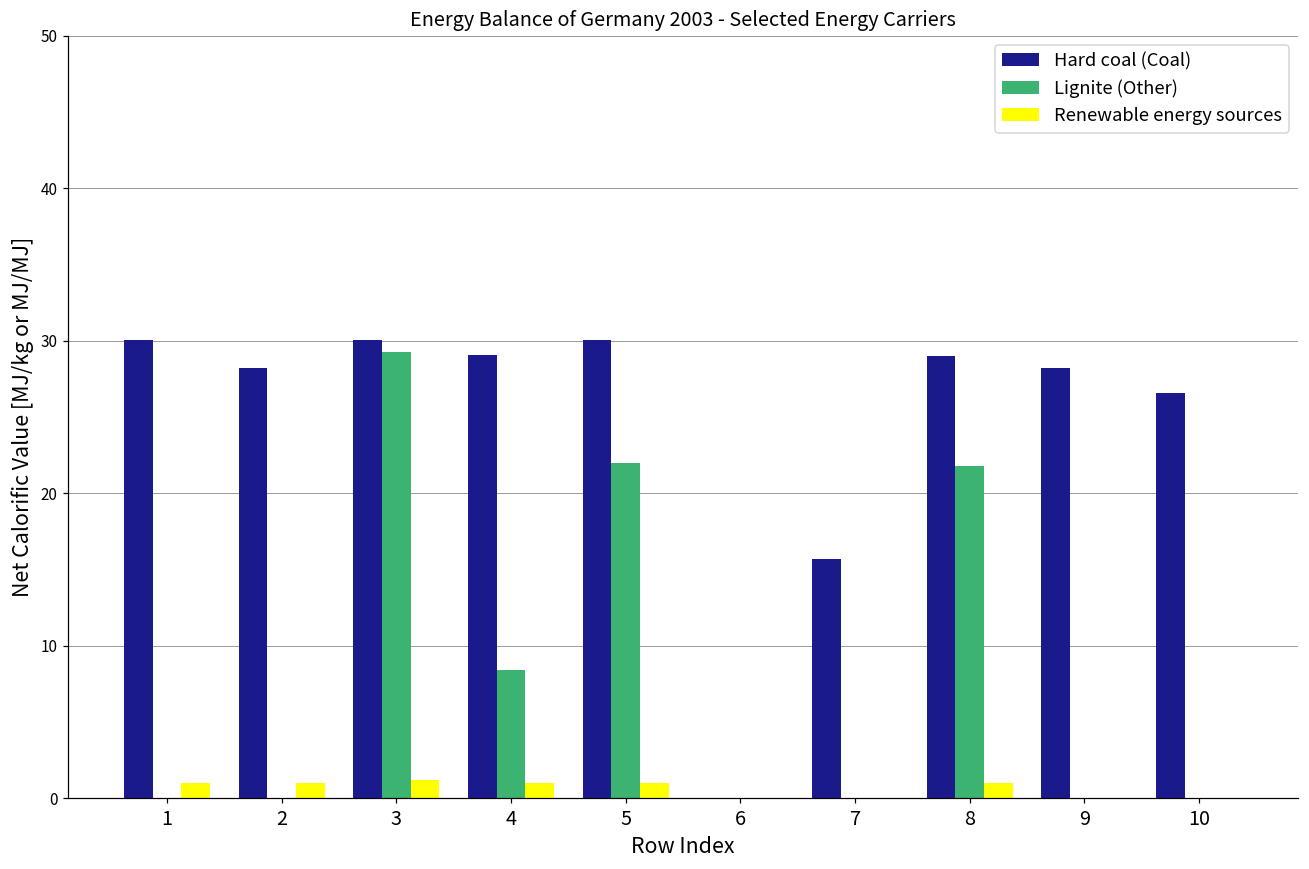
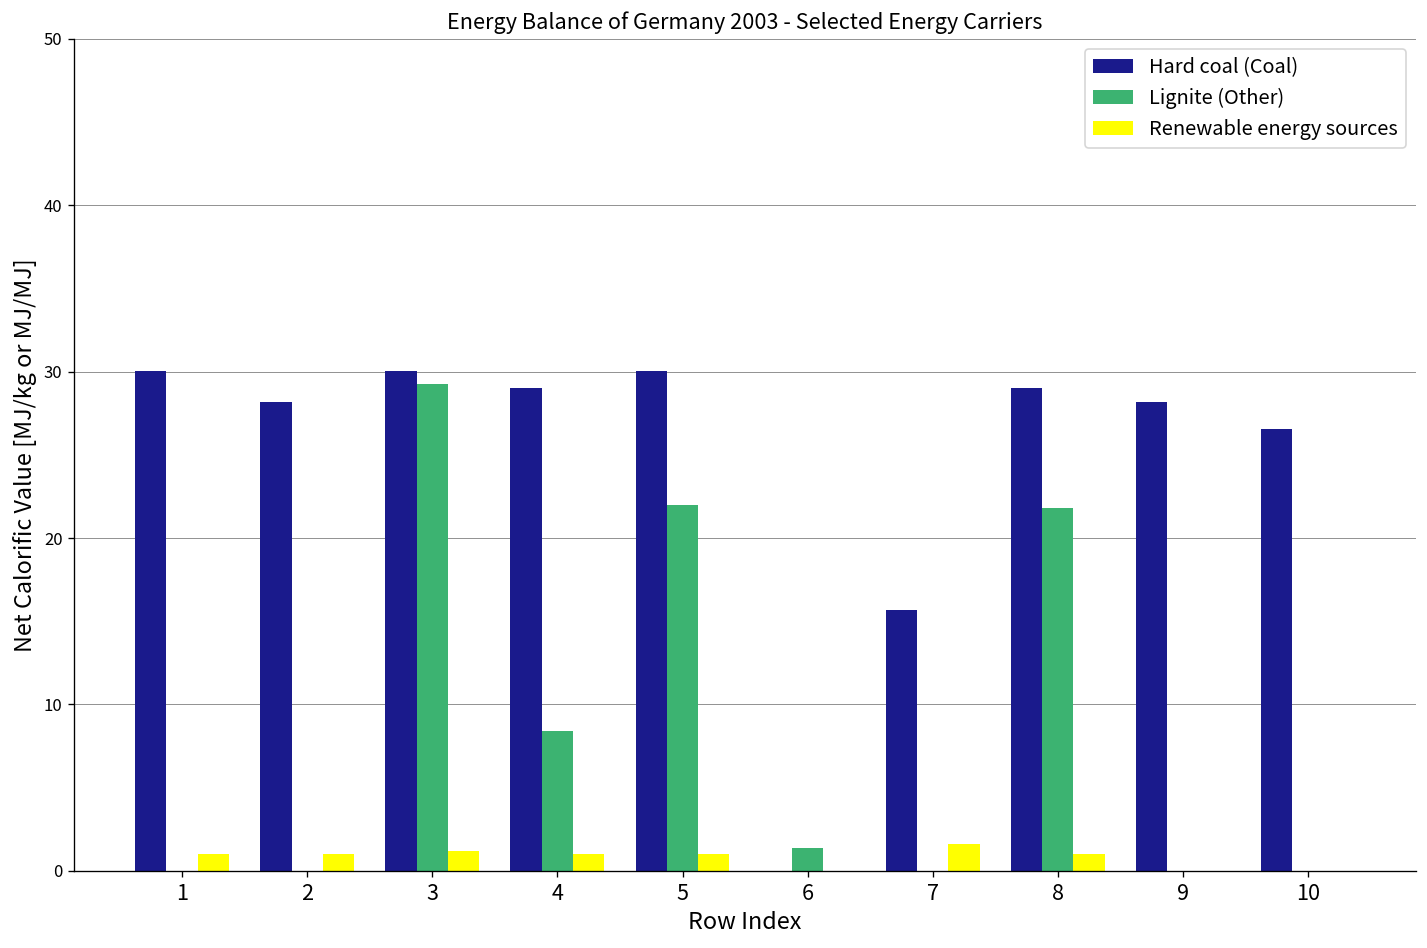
Lignite (Other), 6: 0.0 -> 1.4
Renewable energy sources, 7: 0.0 -> 1.6
